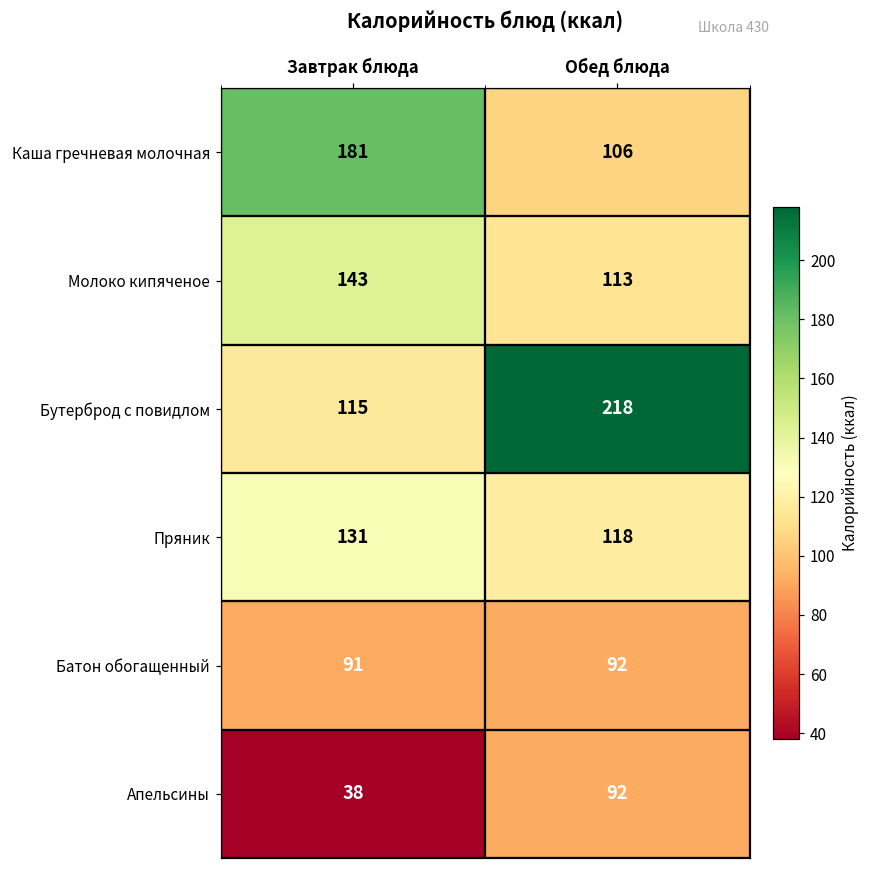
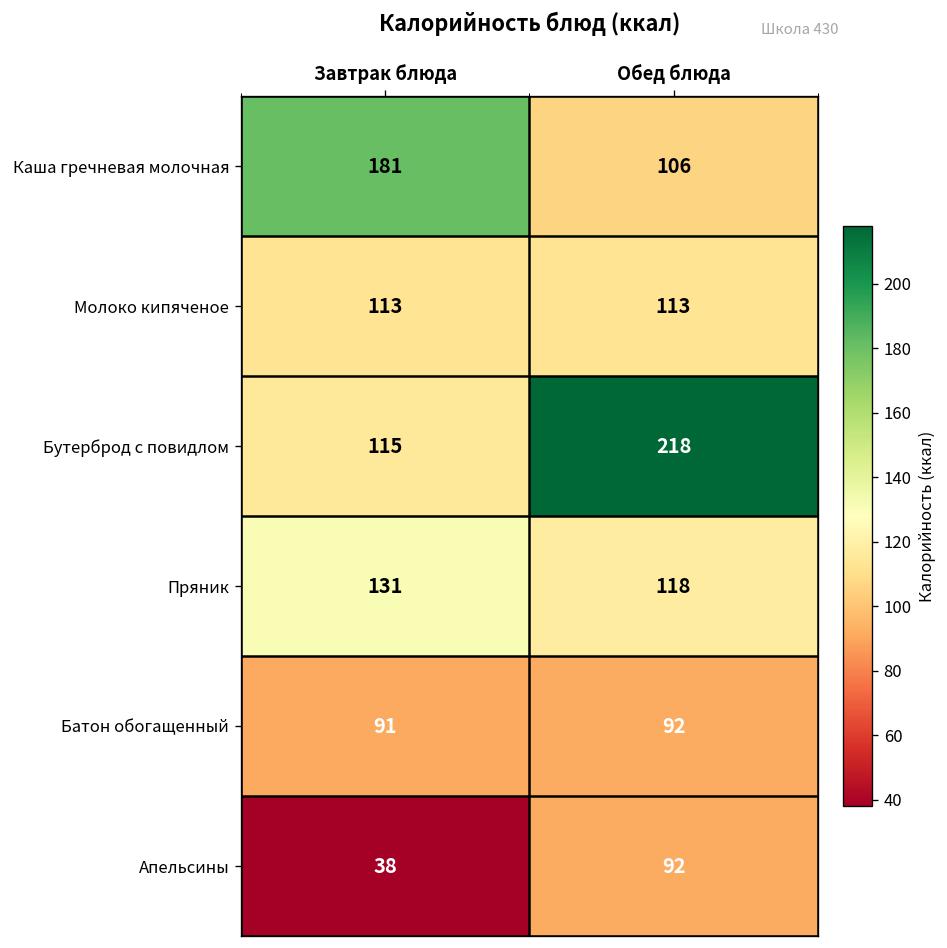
Молоко кипяченое, Завтрак блюда: 143 -> 113
